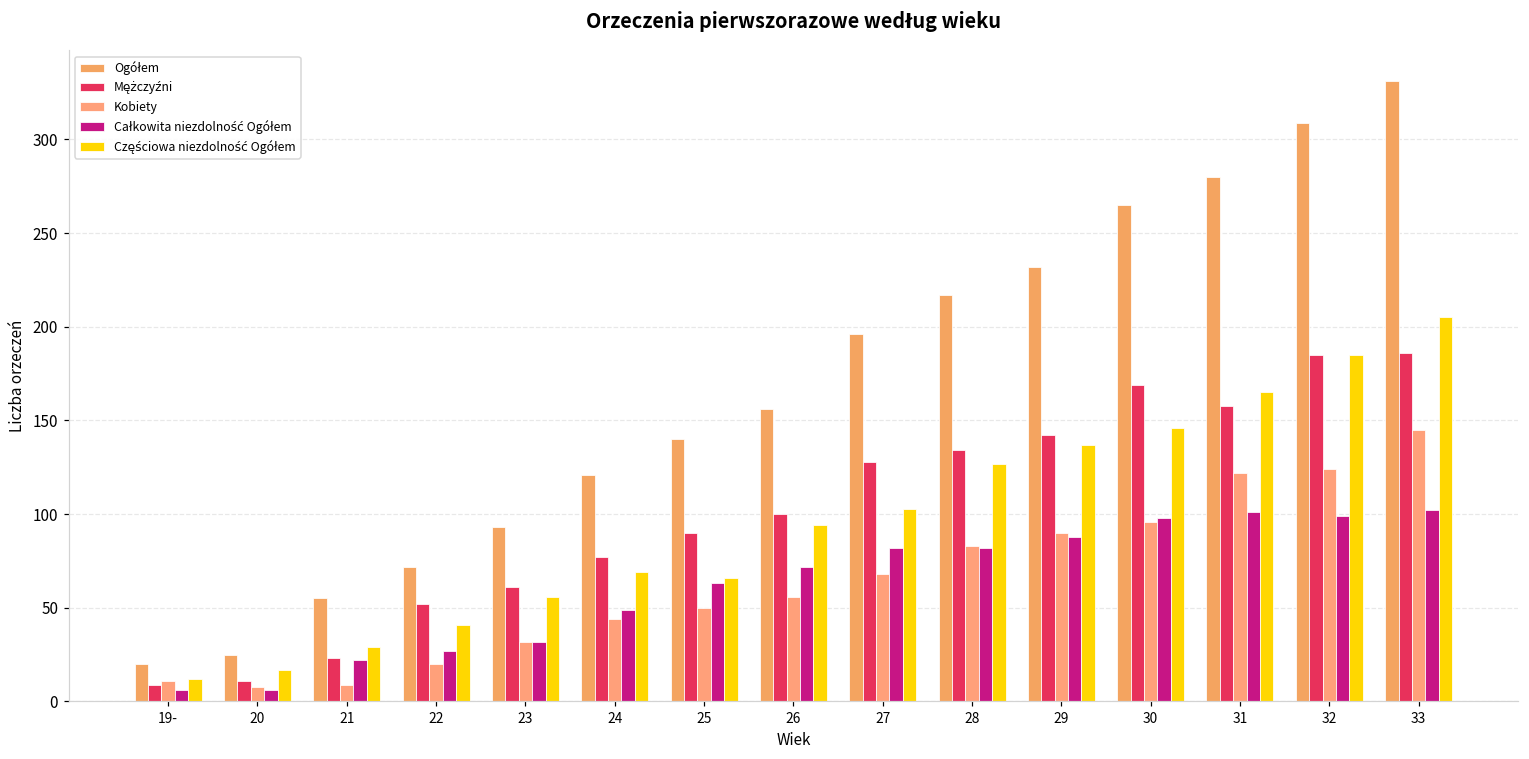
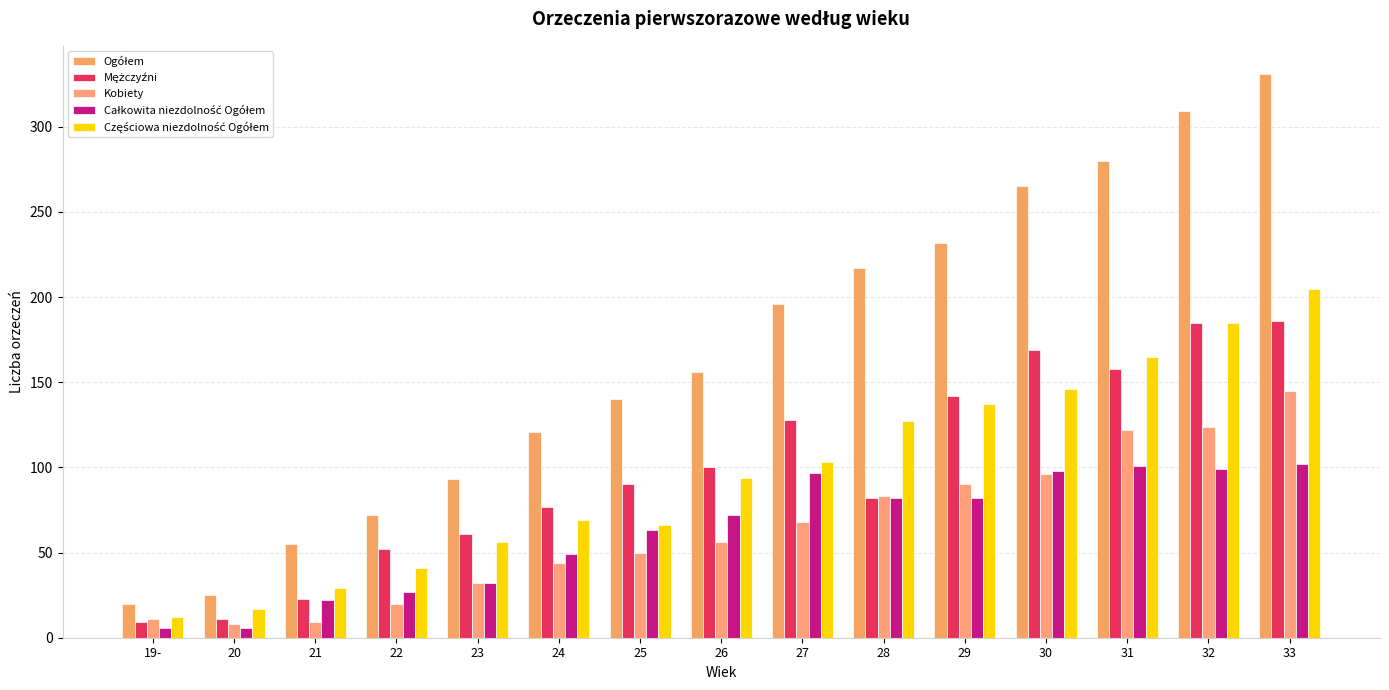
Całkowita niezdolność Ogółem, 27: 82 -> 97
Mężczyźni, 28: 134 -> 82
Całkowita niezdolność Ogółem, 29: 88 -> 82
